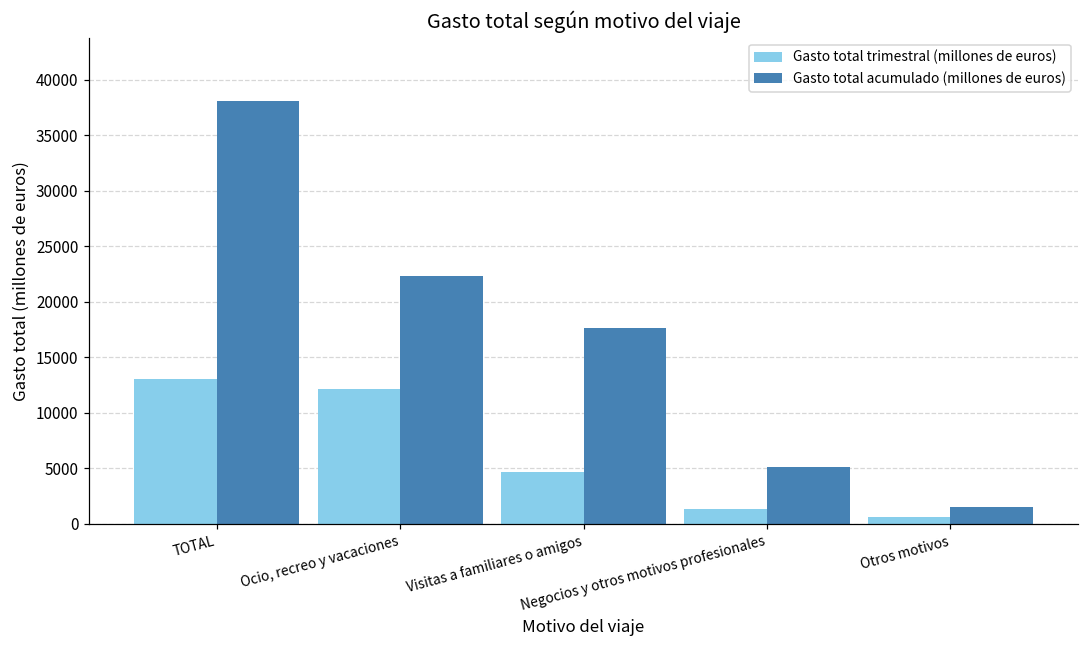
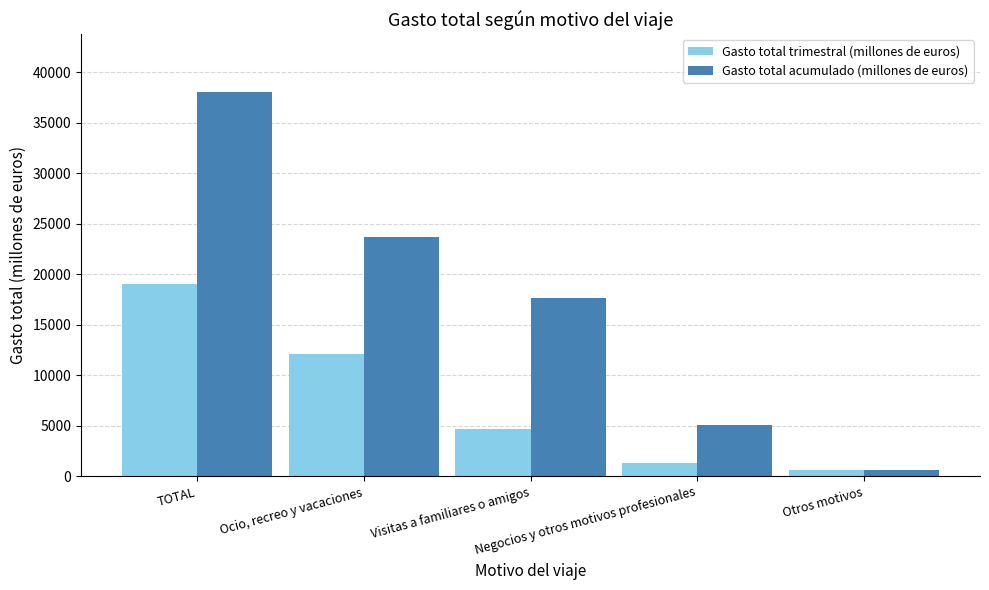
Gasto total trimestral (millones de euros), TOTAL: 13100 -> 19100
Gasto total acumulado (millones de euros), Ocio, recreo y vacaciones: 22300 -> 23700
Gasto total acumulado (millones de euros), Otros motivos: 1500 -> 600
